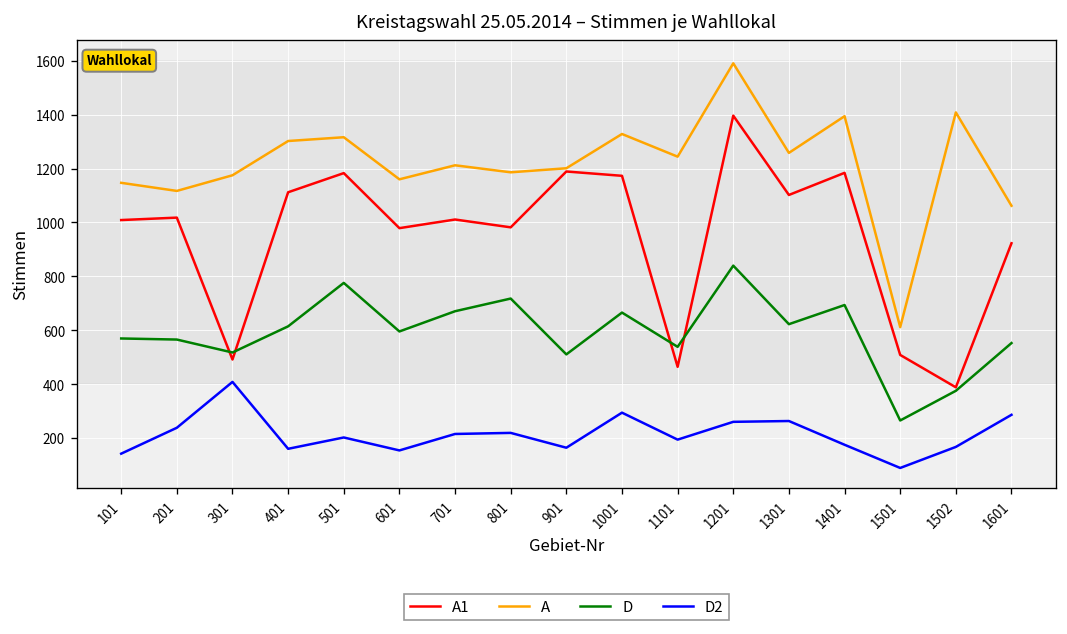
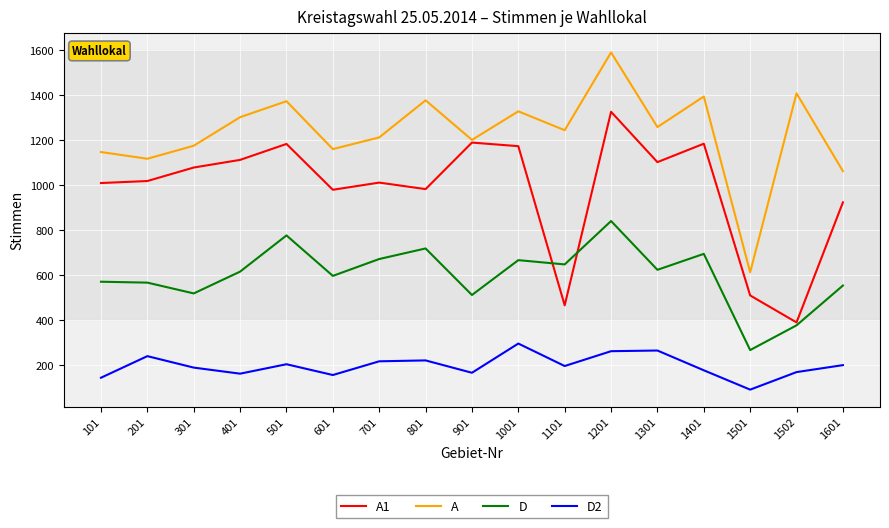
A1, 301: 490 -> 1080
D2, 301: 410 -> 190
A, 501: 1320 -> 1370
A, 801: 1190 -> 1380
D, 1101: 540 -> 650
A1, 1201: 1400 -> 1330
D2, 1601: 290 -> 200
